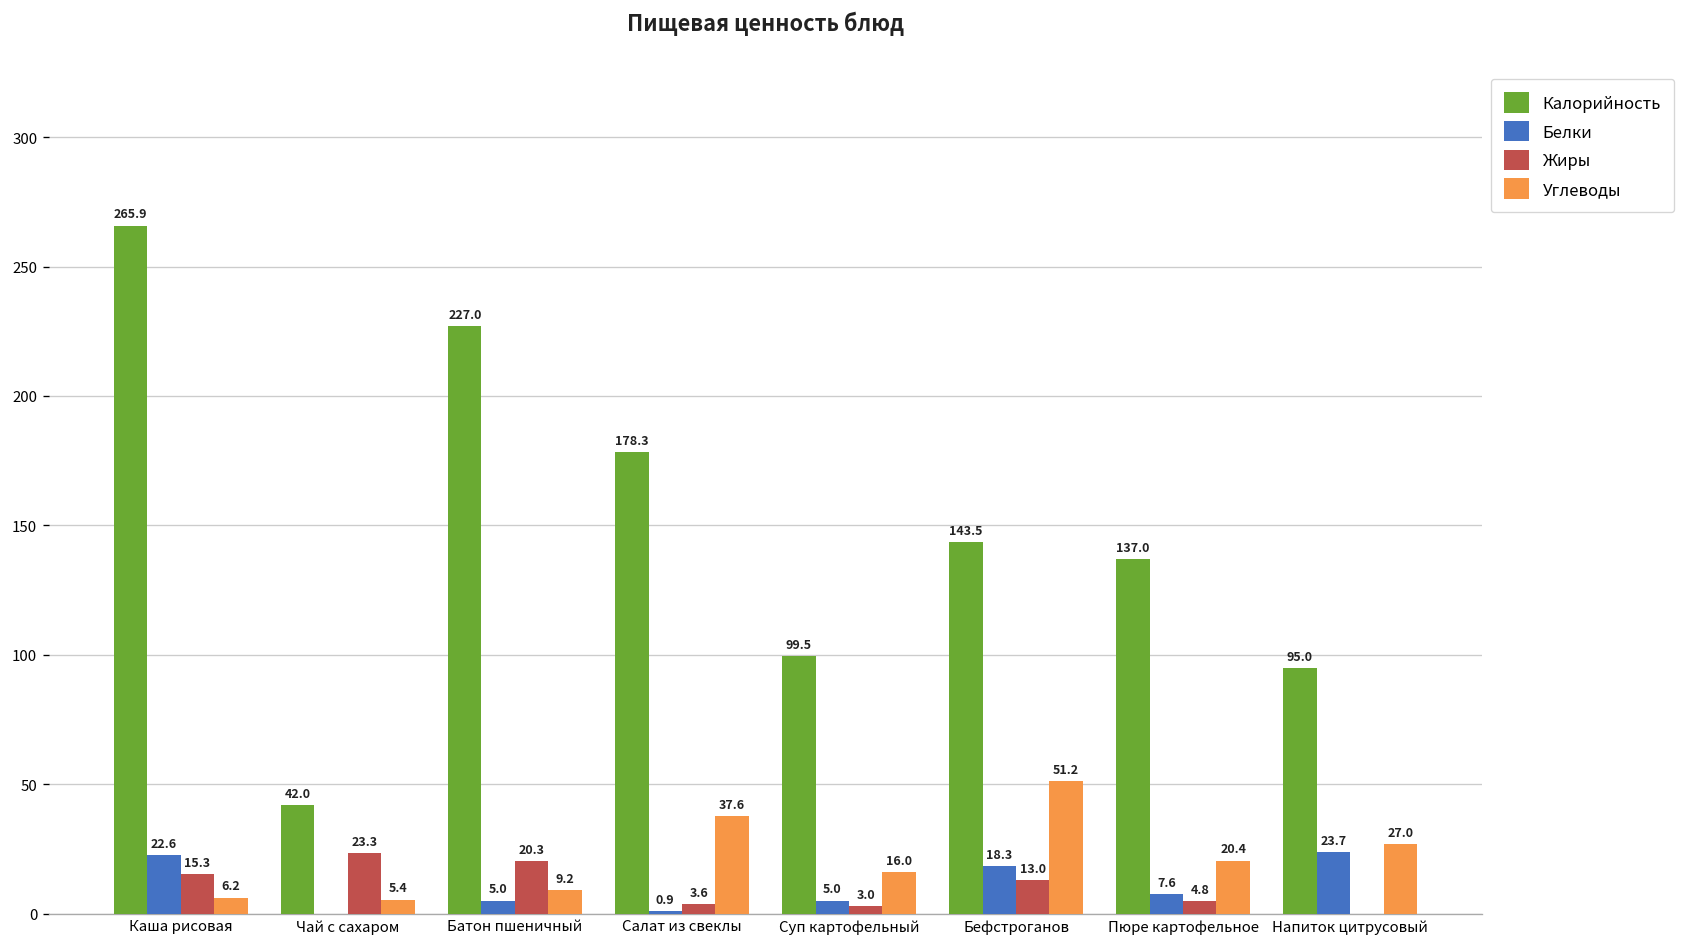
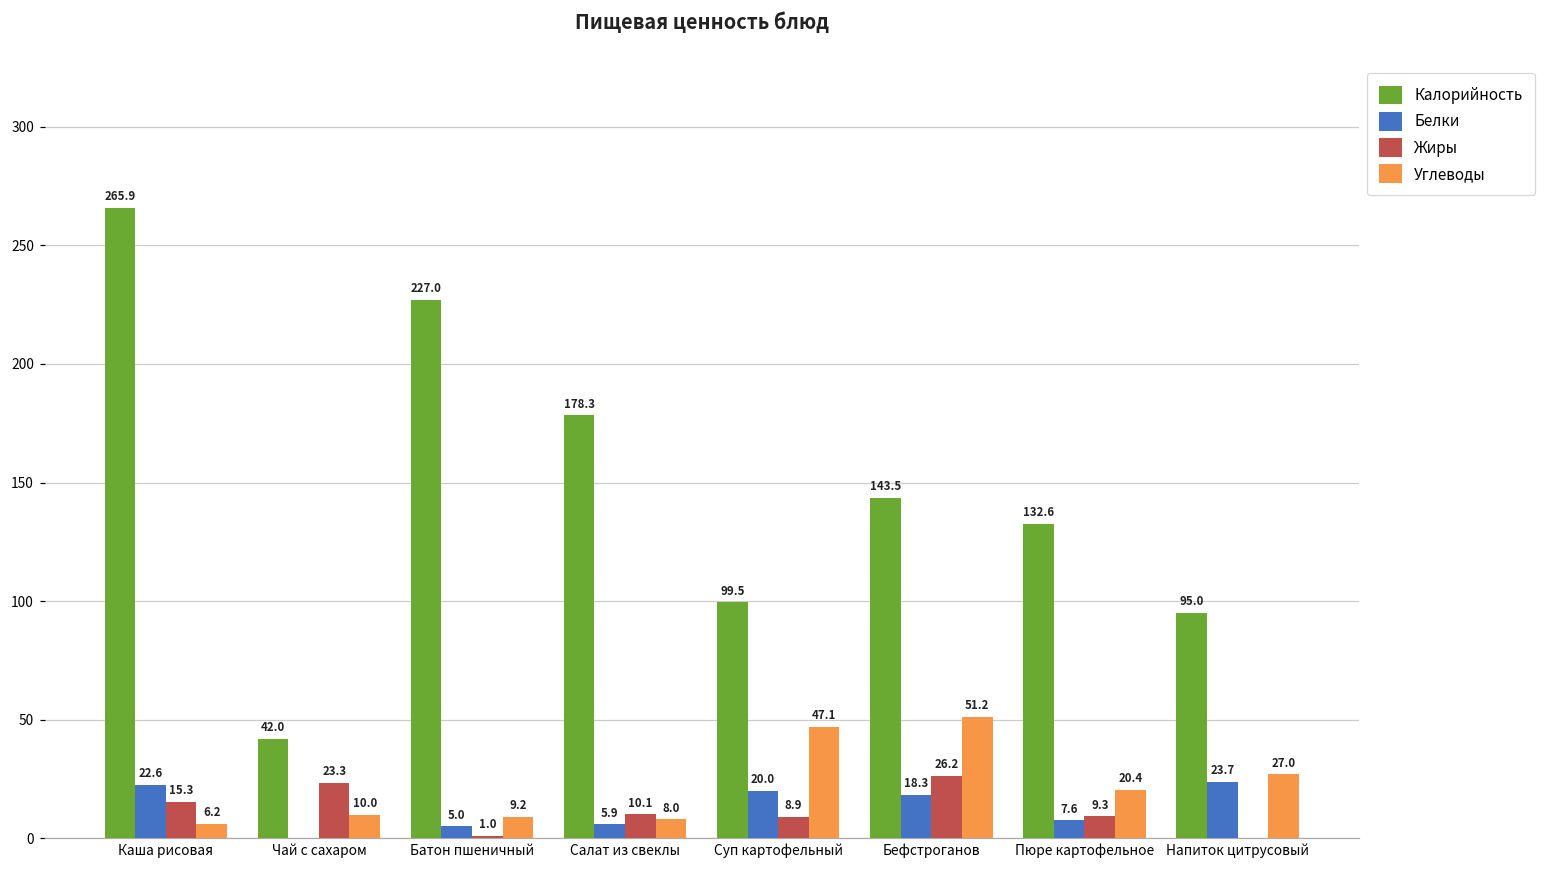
Углеводы, Чай с сахаром: 5.4 -> 10.0
Жиры, Батон пшеничный: 20.3 -> 1.0
Белки, Салат из свеклы: 0.9 -> 5.9
Жиры, Салат из свеклы: 3.6 -> 10.1
Углеводы, Салат из свеклы: 37.6 -> 8.0
Белки, Суп картофельный: 5.0 -> 20.0
Жиры, Суп картофельный: 3.0 -> 8.9
Углеводы, Суп картофельный: 16.0 -> 47.1
Жиры, Бефстроганов: 13.0 -> 26.2
Калорийность, Пюре картофельное: 137.0 -> 132.6
Жиры, Пюре картофельное: 4.8 -> 9.3
